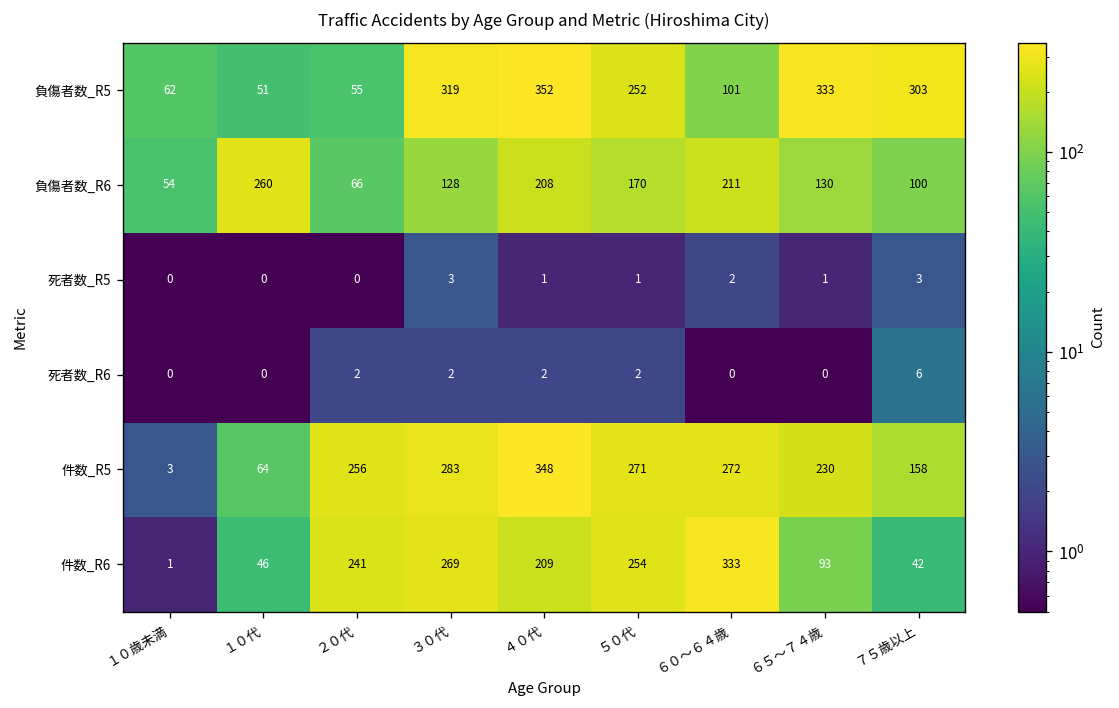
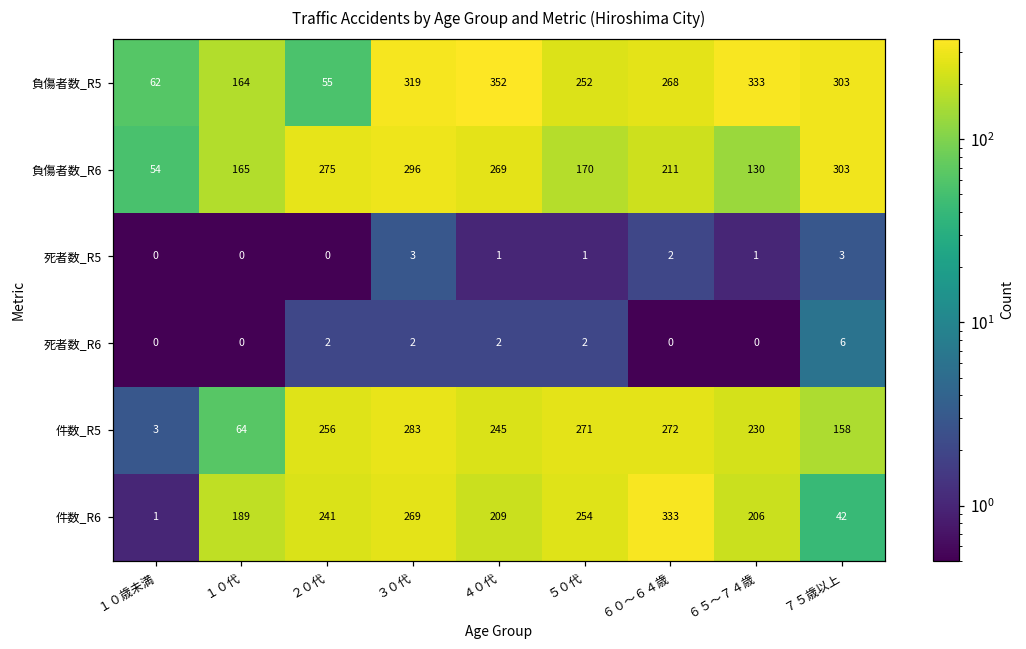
負傷者数_R5, １０代: 51 -> 164
負傷者数_R5, ６０～６４歳: 101 -> 268
負傷者数_R6, １０代: 260 -> 165
負傷者数_R6, ２０代: 66 -> 275
負傷者数_R6, ３０代: 128 -> 296
負傷者数_R6, ４０代: 208 -> 269
負傷者数_R6, ７５歳以上: 100 -> 303
件数_R5, ４０代: 348 -> 245
件数_R6, １０代: 46 -> 189
件数_R6, ６５～７４歳: 93 -> 206
